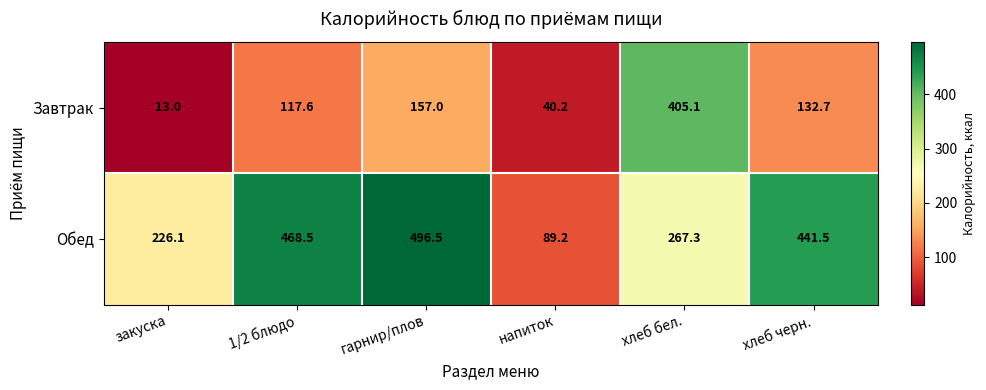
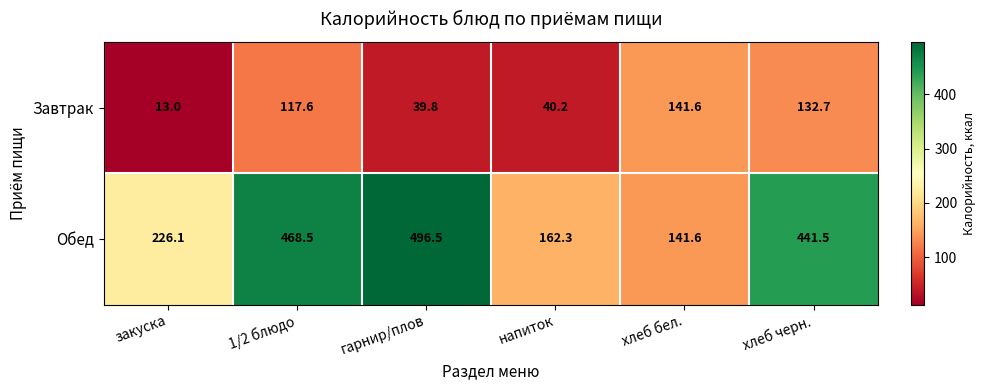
Завтрак, гарнир/плов: 157.0 -> 39.8
Завтрак, хлеб бел.: 405.1 -> 141.6
Обед, напиток: 89.2 -> 162.3
Обед, хлеб бел.: 267.3 -> 141.6
